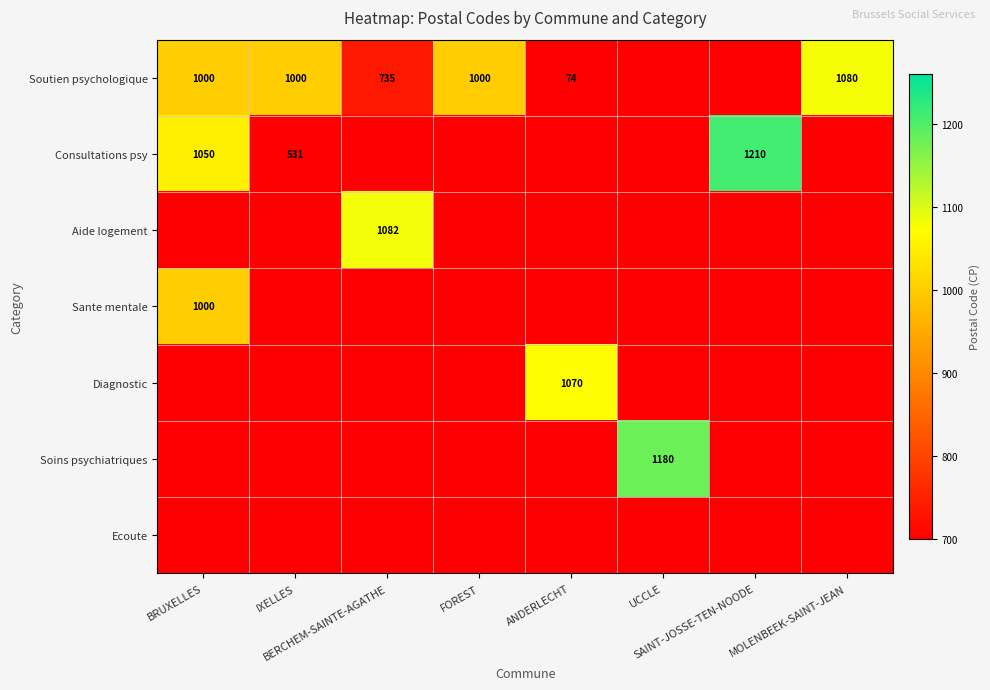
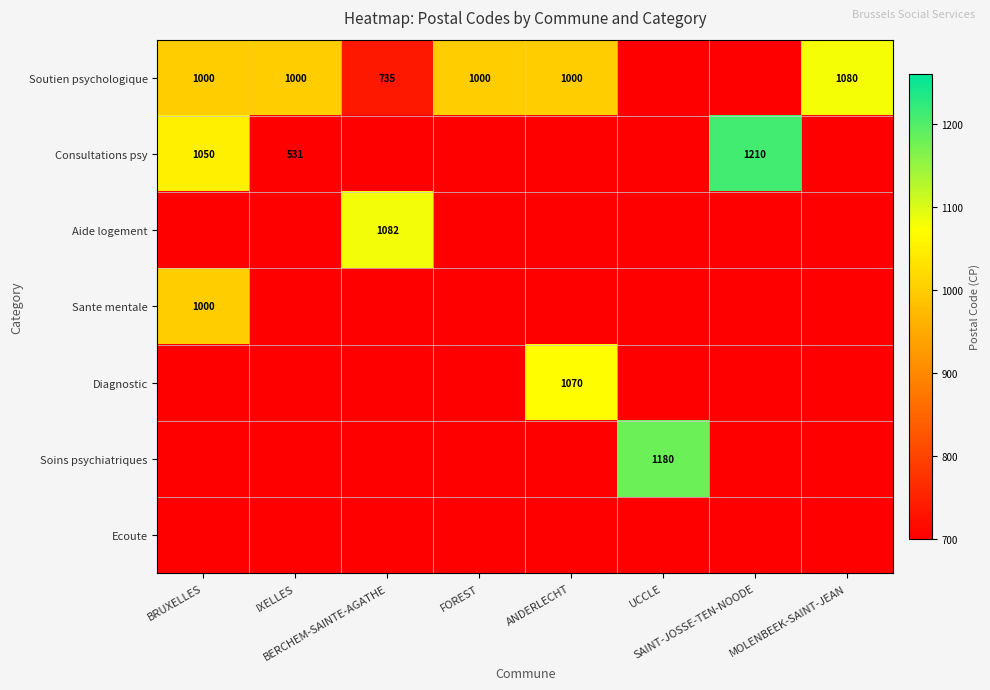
Soutien psychologique, ANDERLECHT: 74 -> 1000
